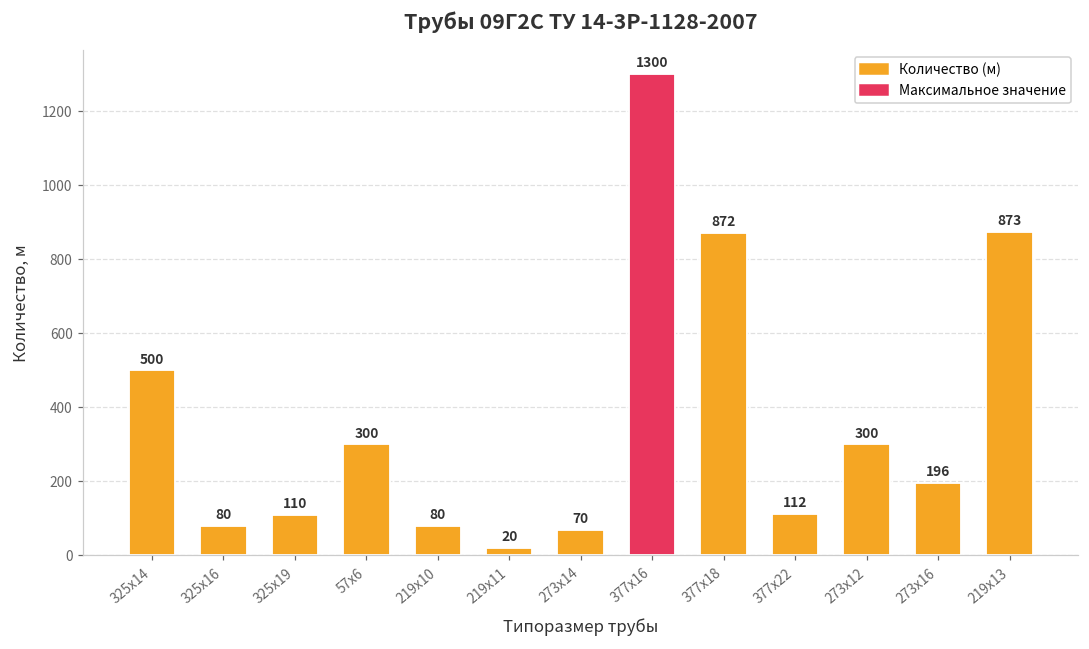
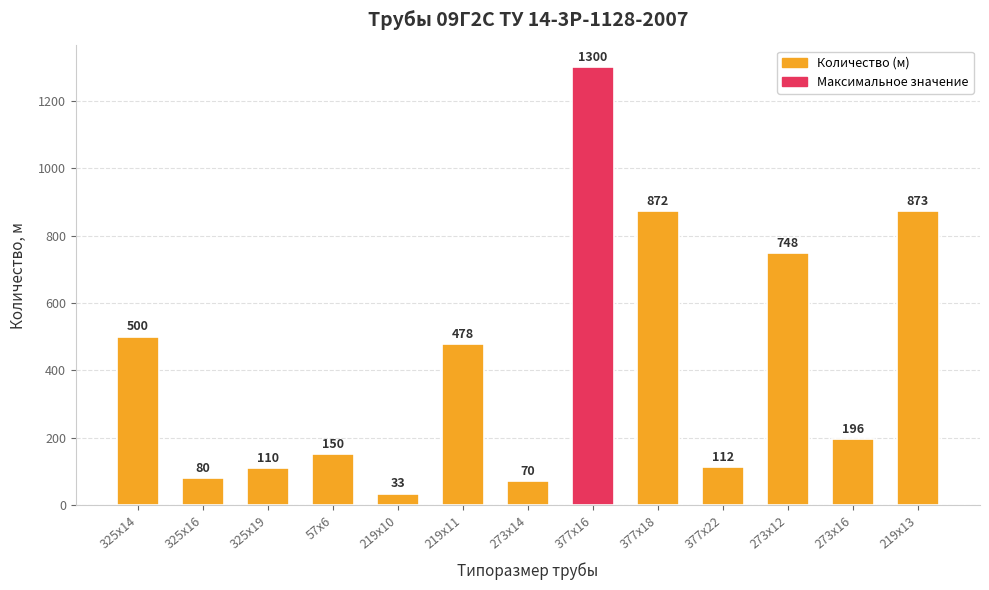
57х6: 300 -> 150
219х10: 80 -> 33
219х11: 20 -> 478
273х12: 300 -> 748
